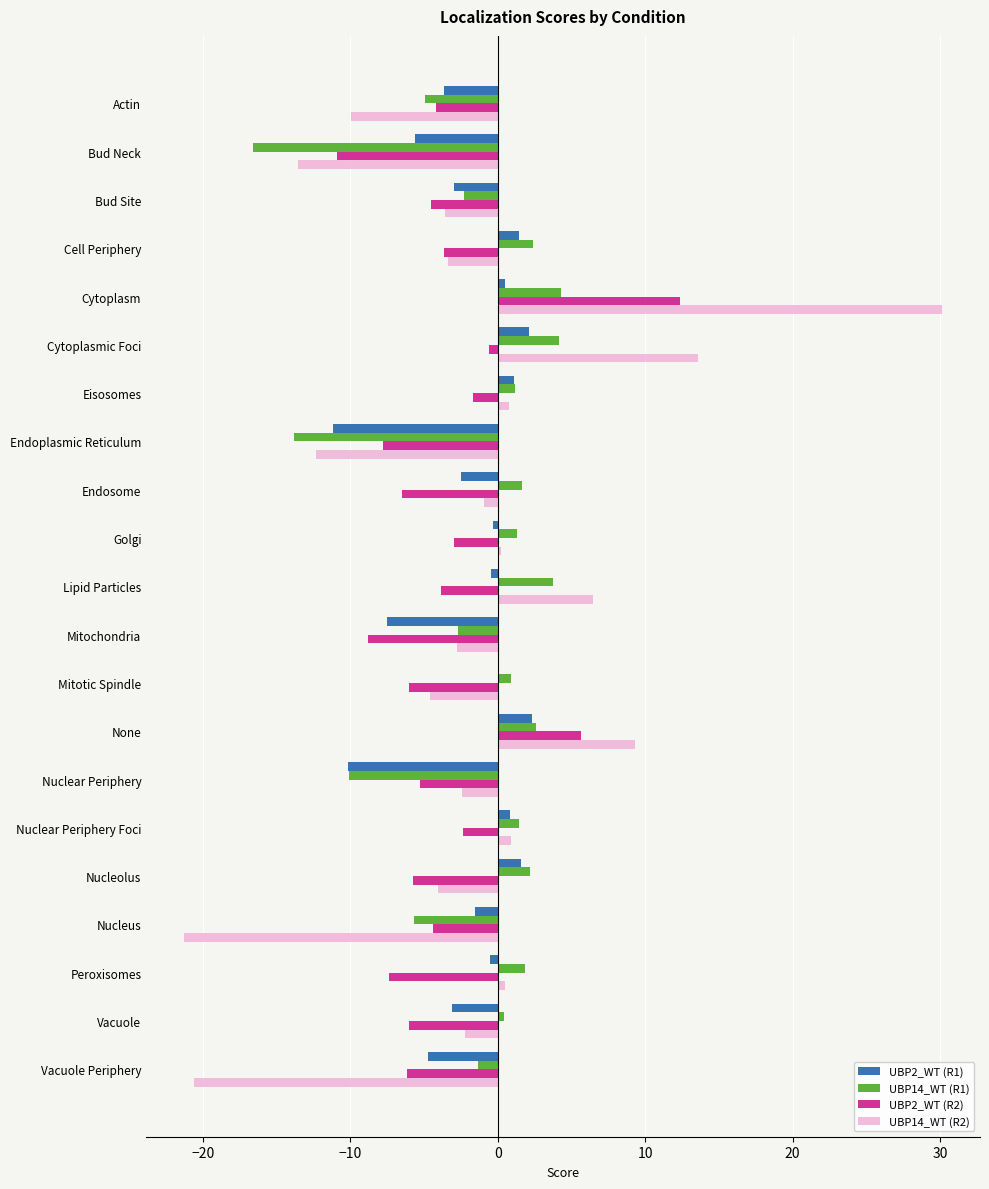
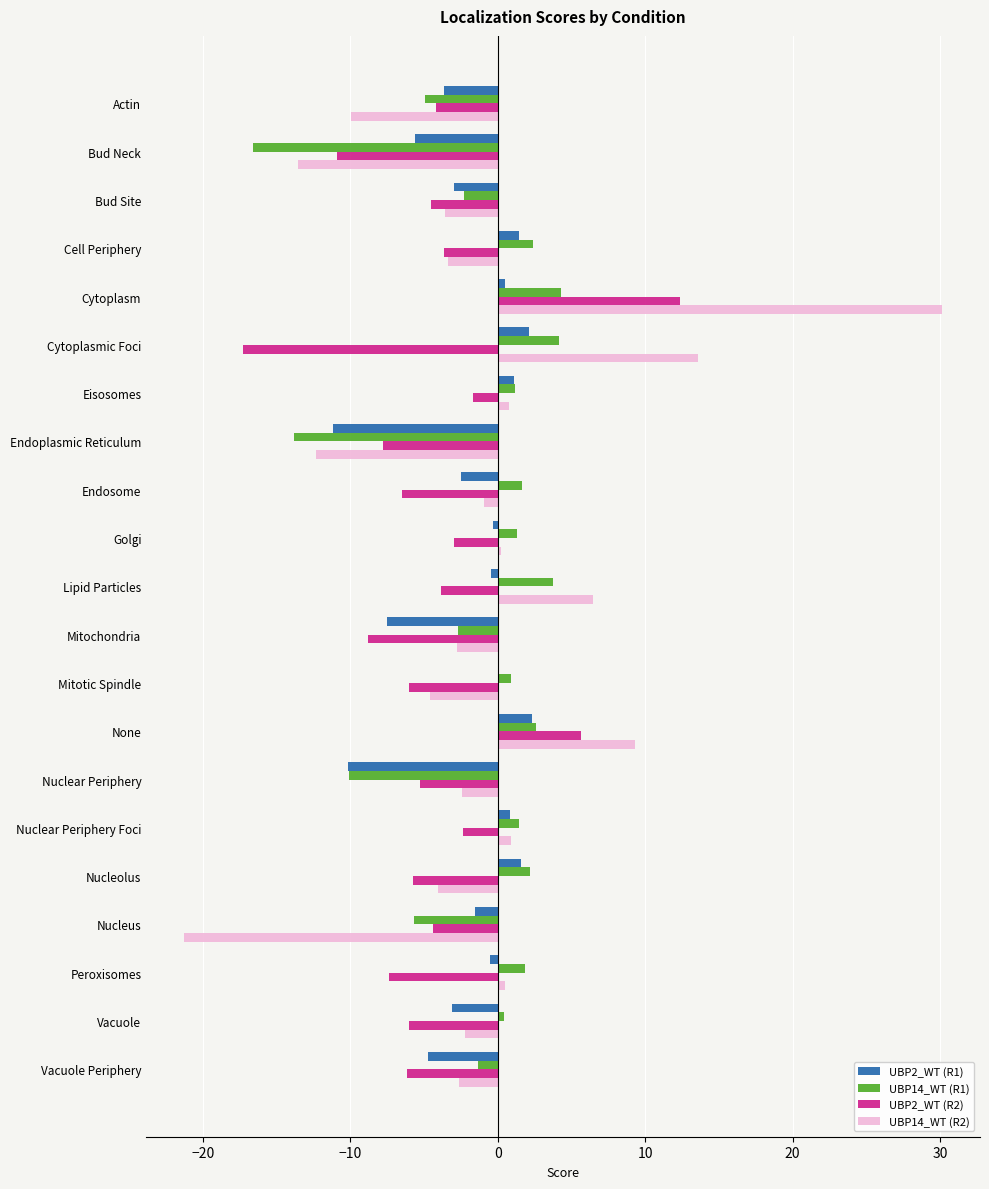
UBP2_WT (R2), Cytoplasmic Foci: -0.6 -> -17.3
UBP14_WT (R2), Vacuole Periphery: -20.6 -> -2.7
